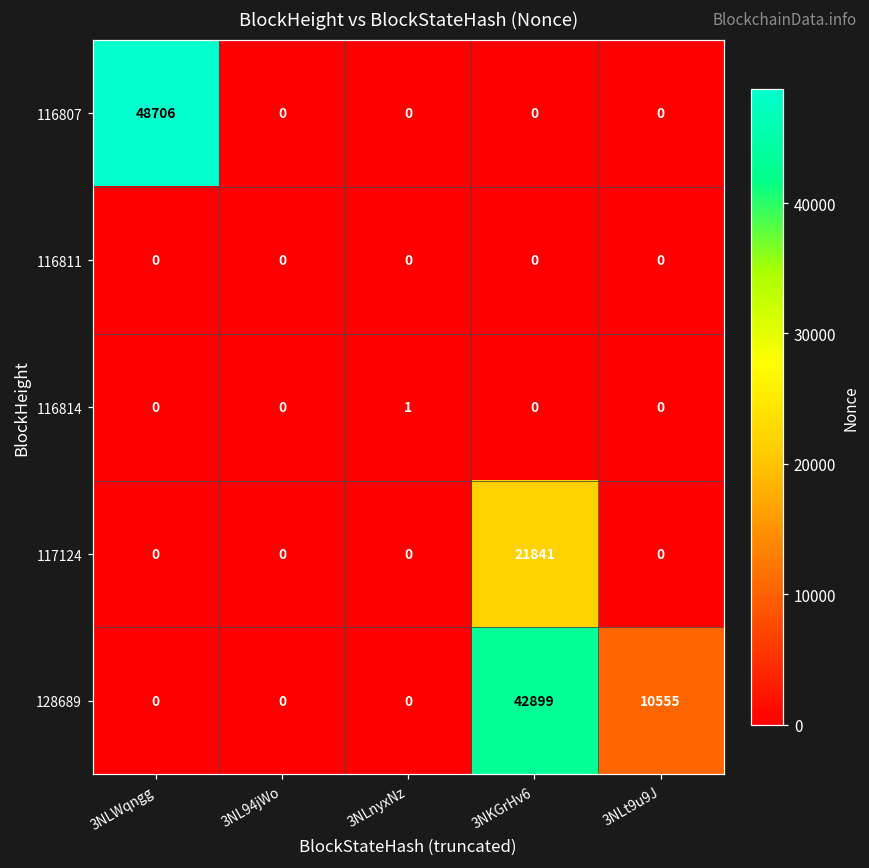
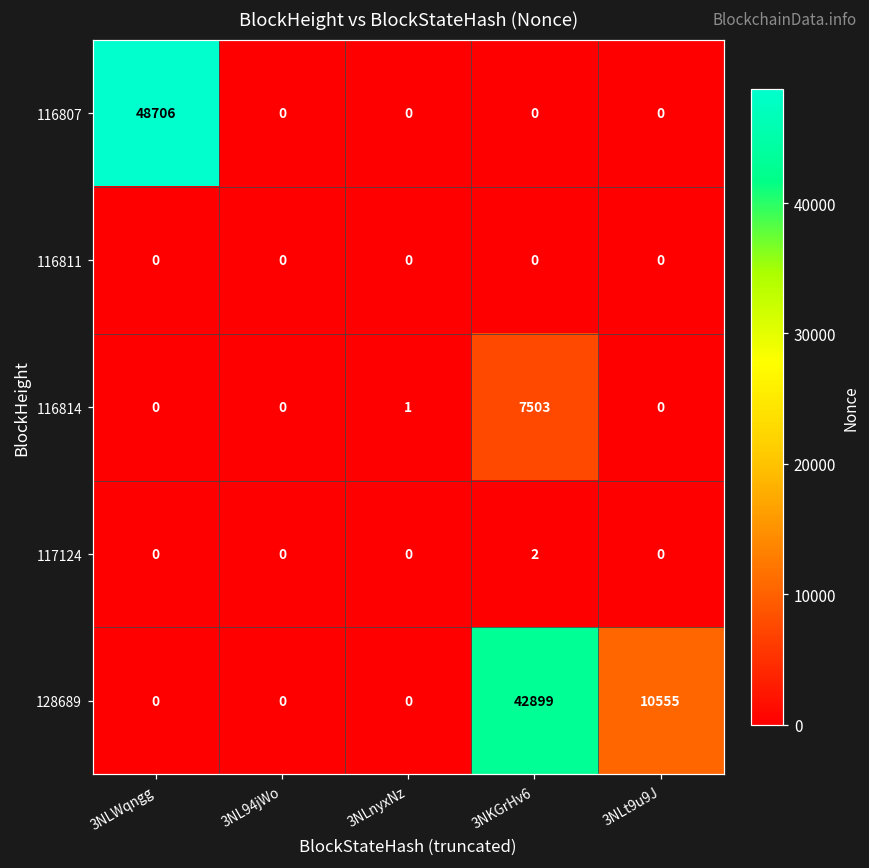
116814, 3NKGrHv6: 0 -> 7503
117124, 3NKGrHv6: 21841 -> 2
